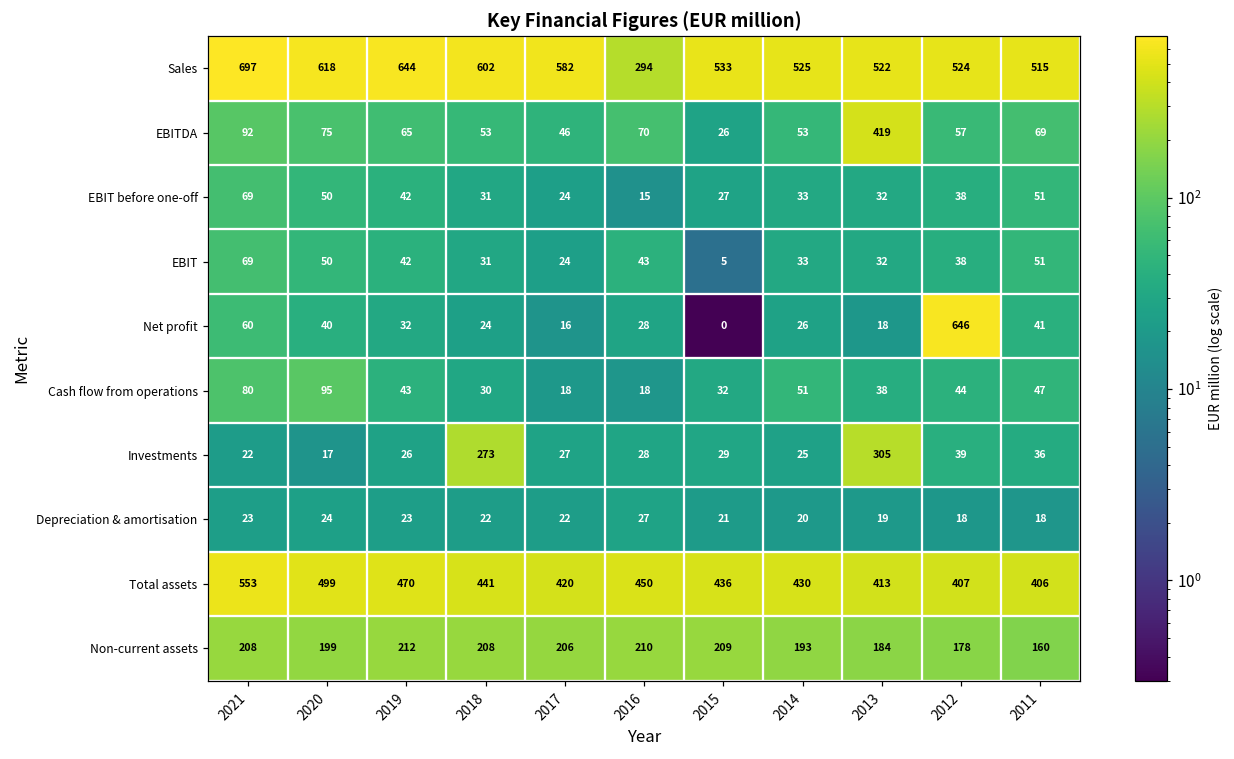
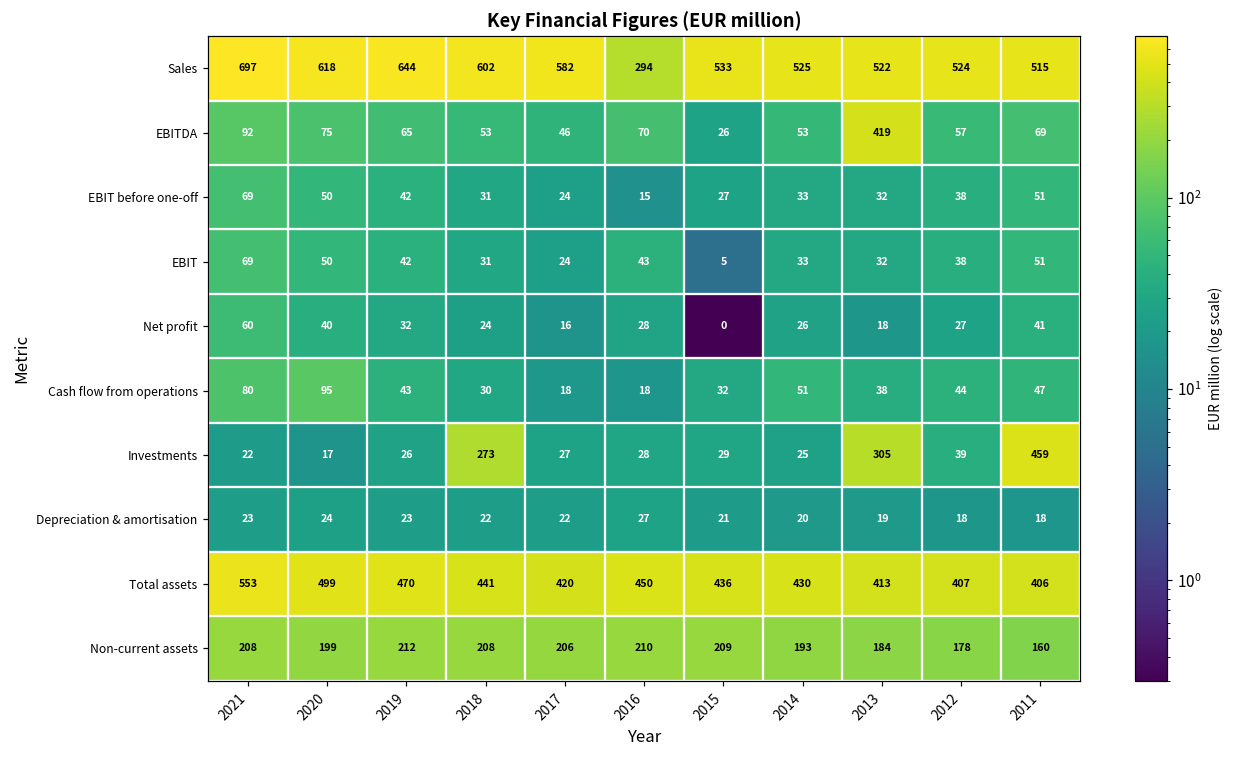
Net profit, 2012: 646 -> 27
Investments, 2011: 36 -> 459
